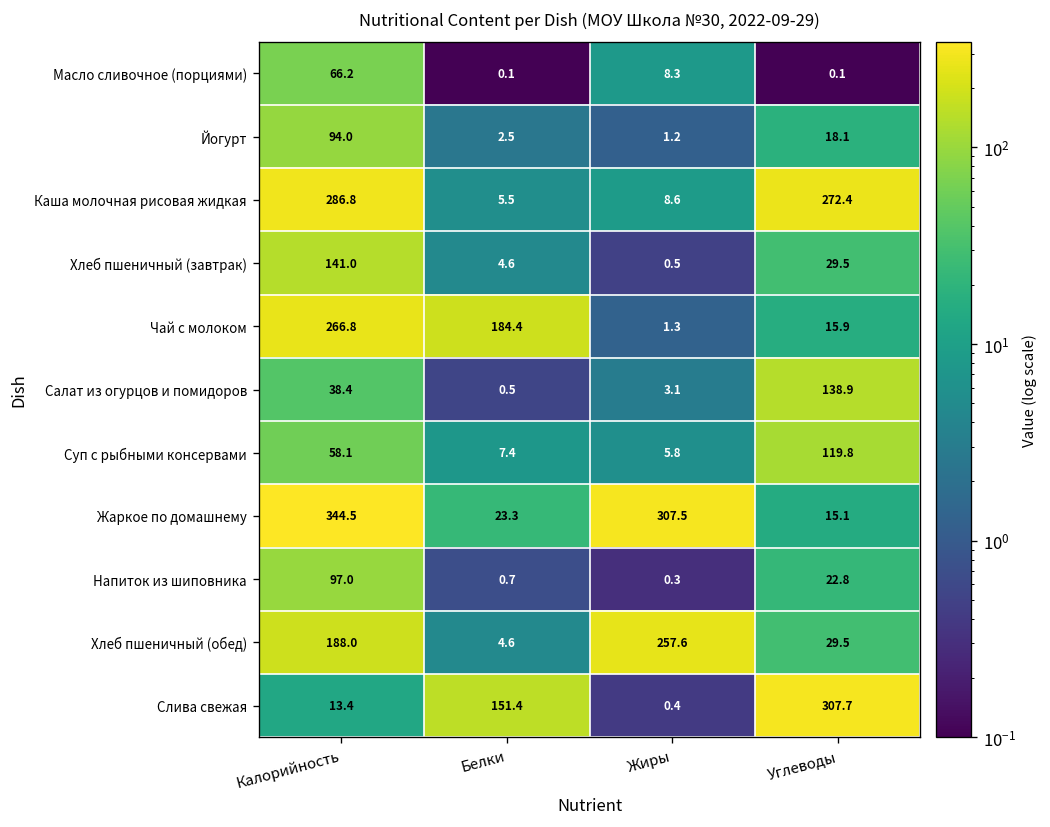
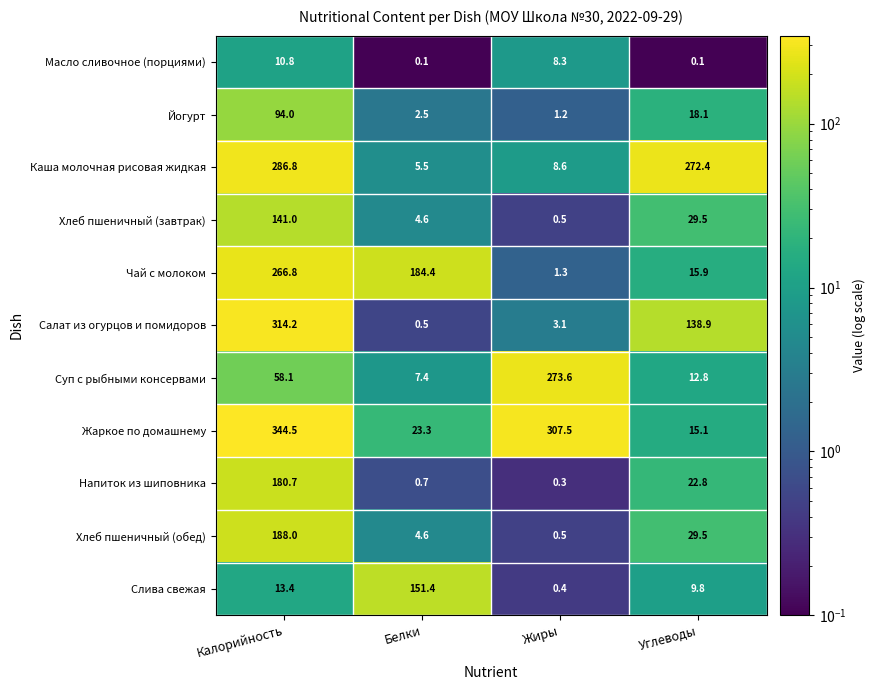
Масло сливочное (порциями), Калорийность: 66.2 -> 10.8
Салат из огурцов и помидоров, Калорийность: 38.4 -> 314.2
Суп с рыбными консервами, Жиры: 5.8 -> 273.6
Суп с рыбными консервами, Углеводы: 119.8 -> 12.8
Напиток из шиповника, Калорийность: 97.0 -> 180.7
Хлеб пшеничный (обед), Жиры: 257.6 -> 0.5
Слива свежая, Углеводы: 307.7 -> 9.8
